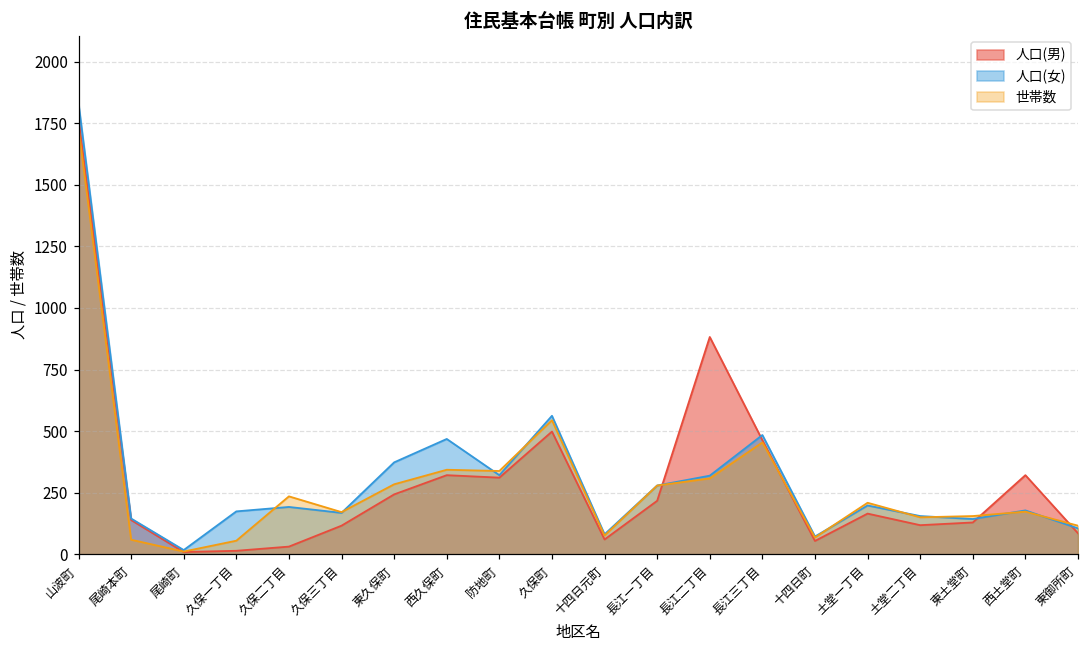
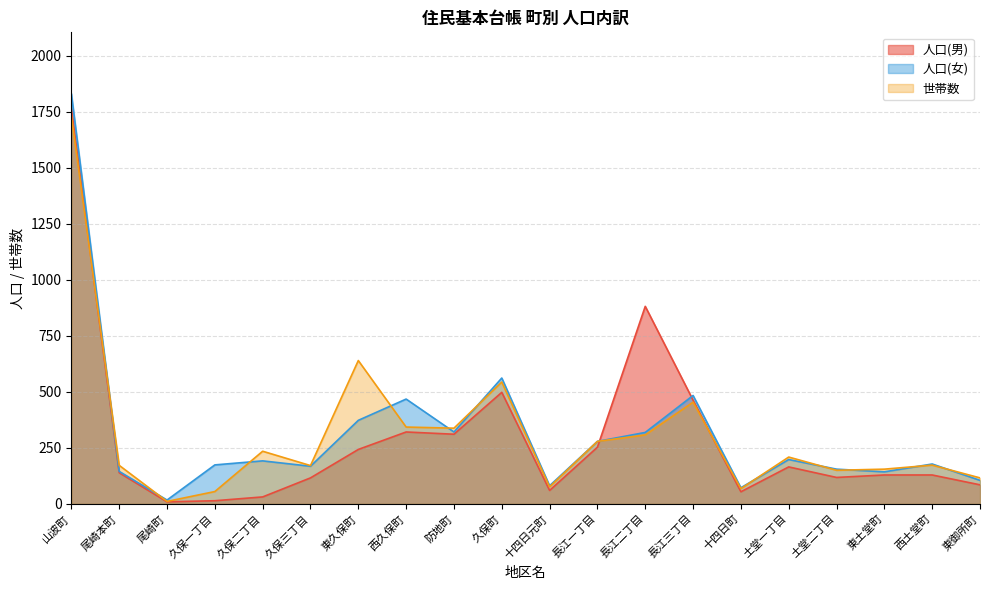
世帯数, 尾崎本町: 60 -> 170
世帯数, 東久保町: 280 -> 640
人口(男), 長江一丁目: 220 -> 250
人口(男), 西土堂町: 320 -> 130
